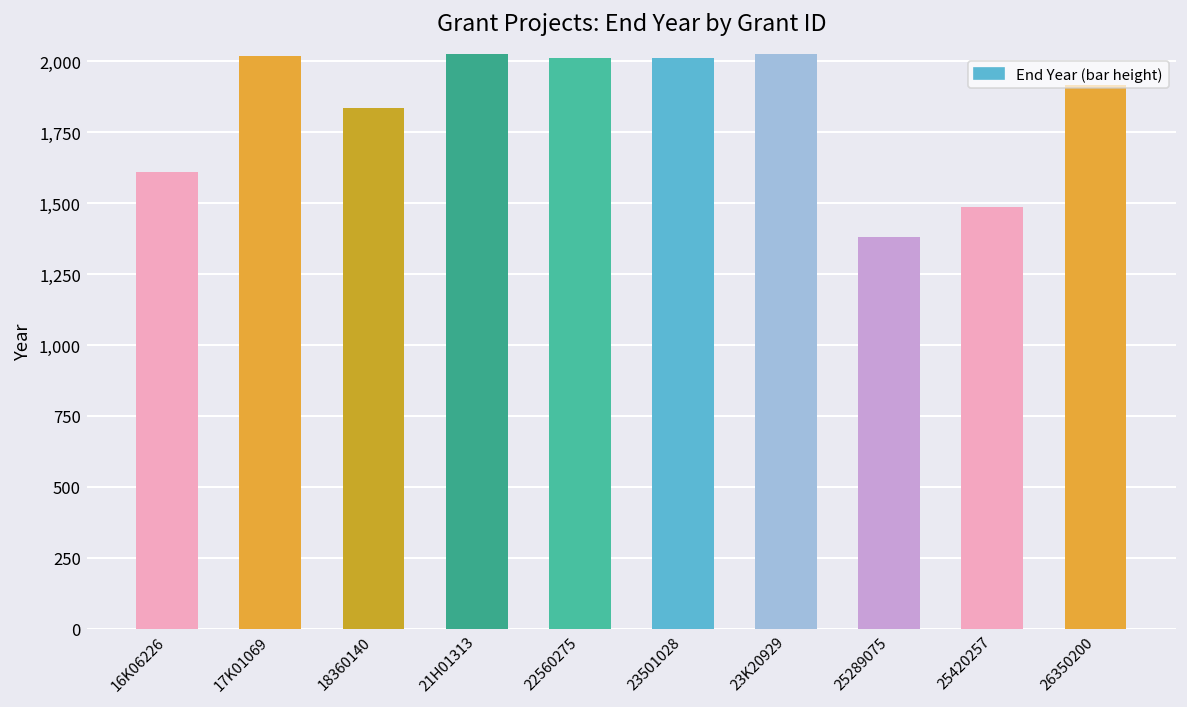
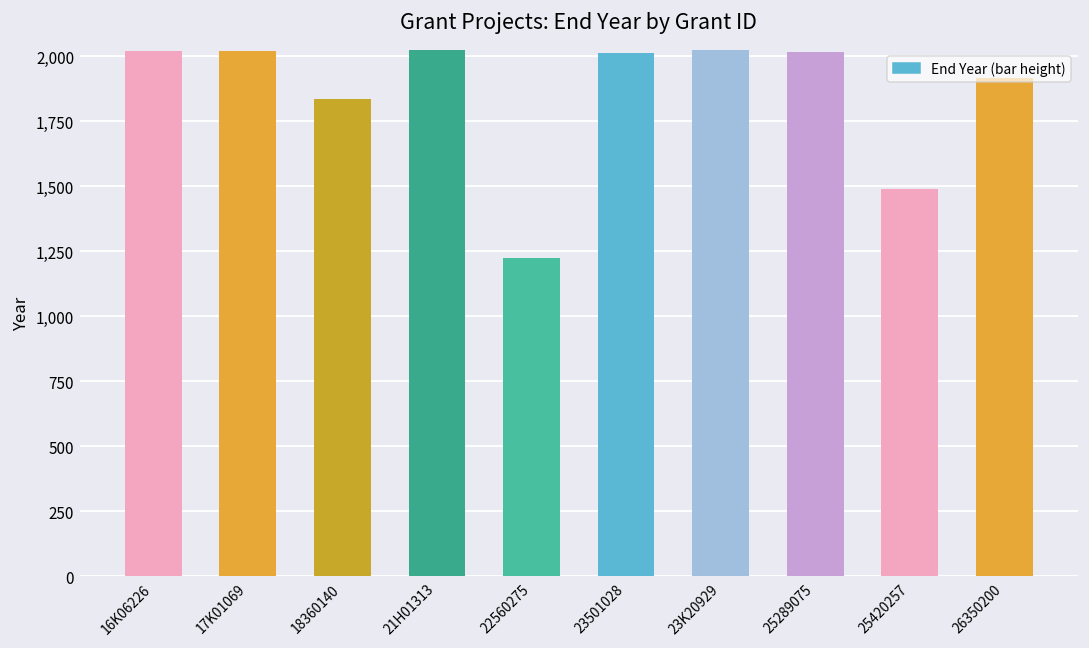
16K06226: 1,610 -> 2,020
22560275: 2,010 -> 1,230
25289075: 1,380 -> 2,020
